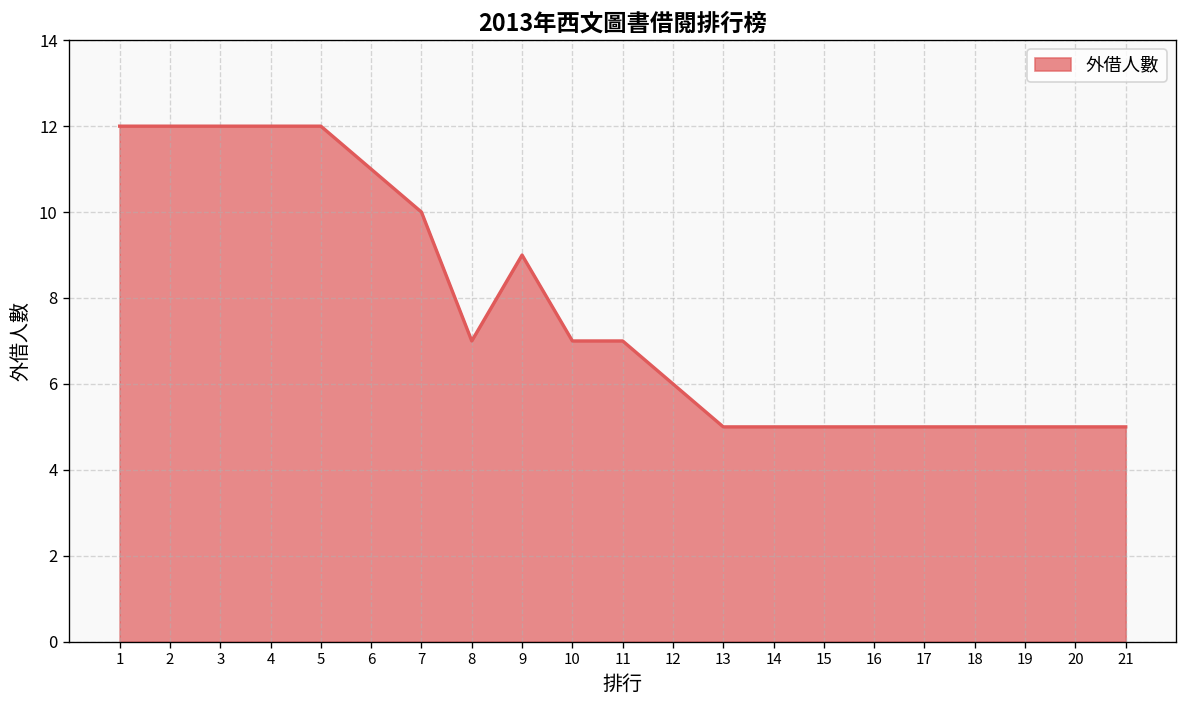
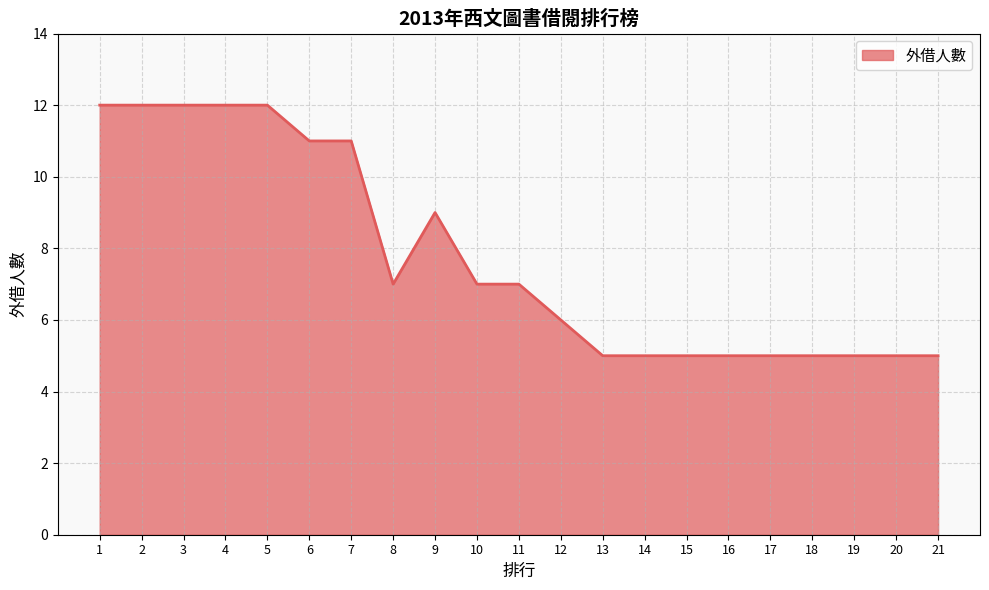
7: 10 -> 11
